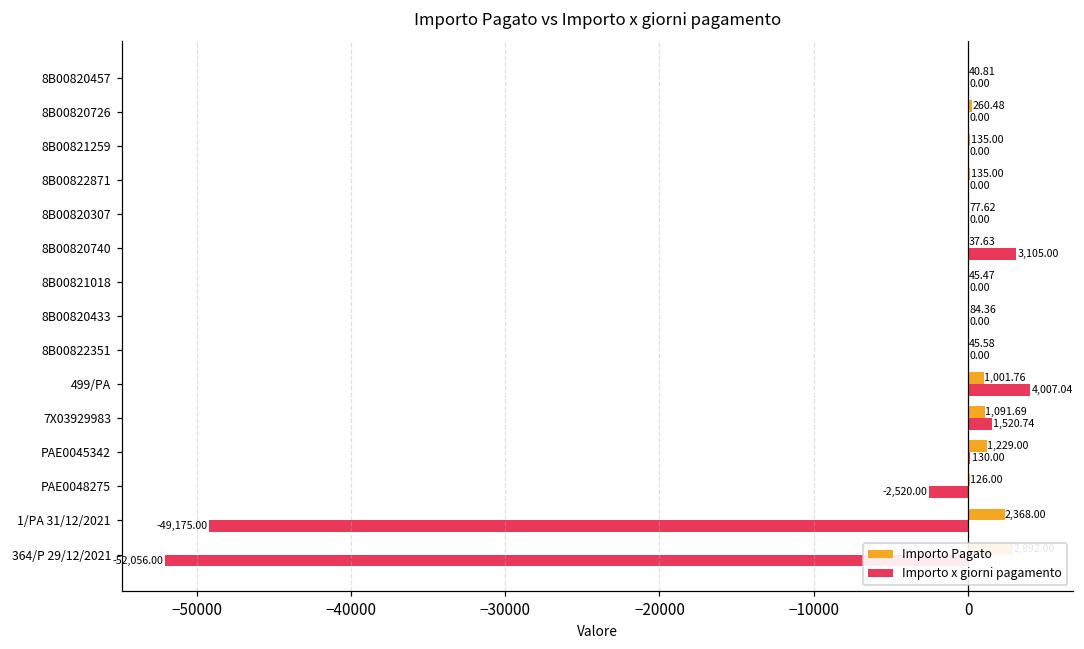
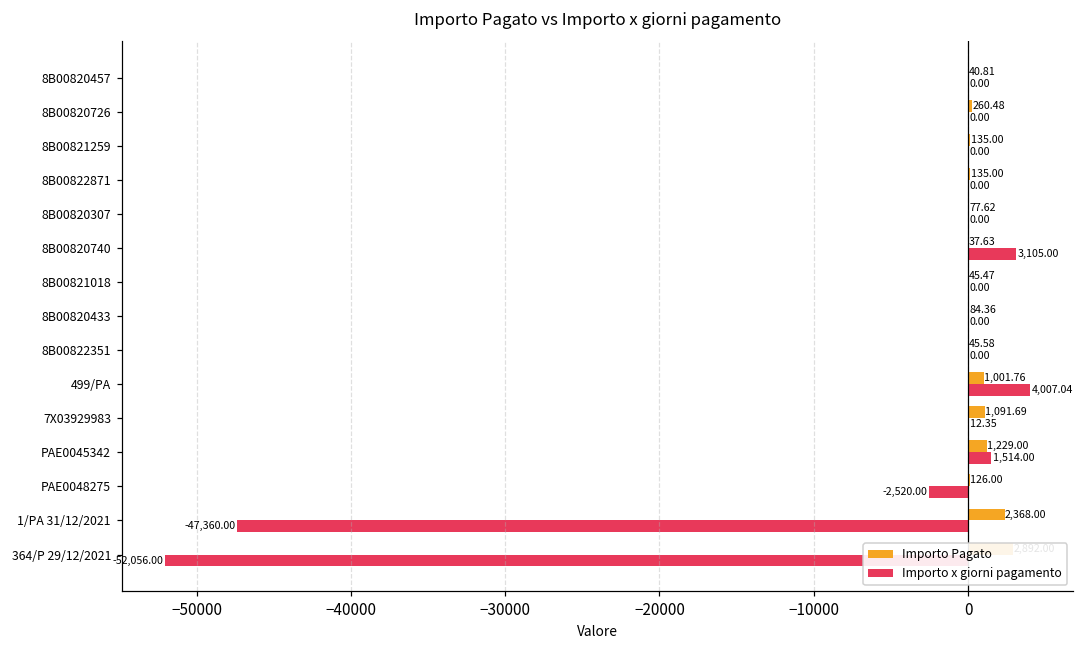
Importo x giorni pagamento, 7X03929983: 1,520.74 -> 12.35
Importo x giorni pagamento, PAE0045342: 130.00 -> 1,514.00
Importo x giorni pagamento, 1/PA 31/12/2021: -49,175.00 -> -47,360.00
